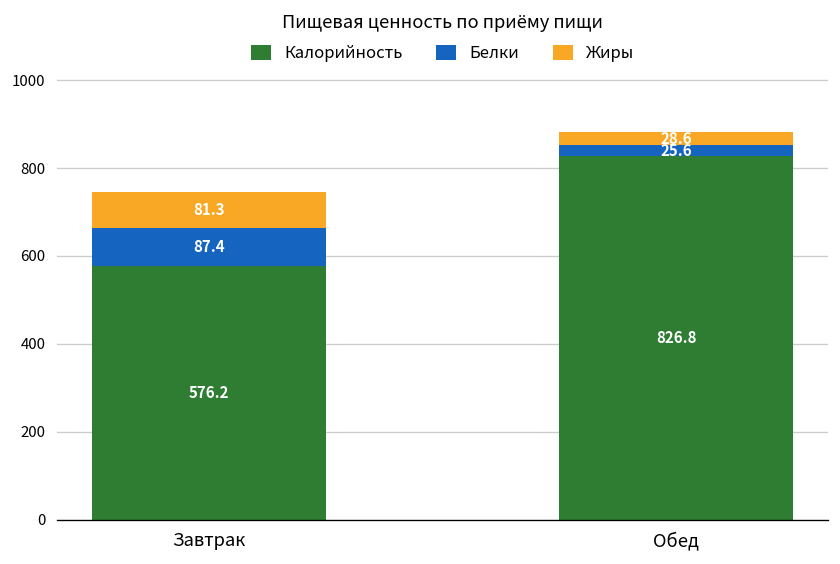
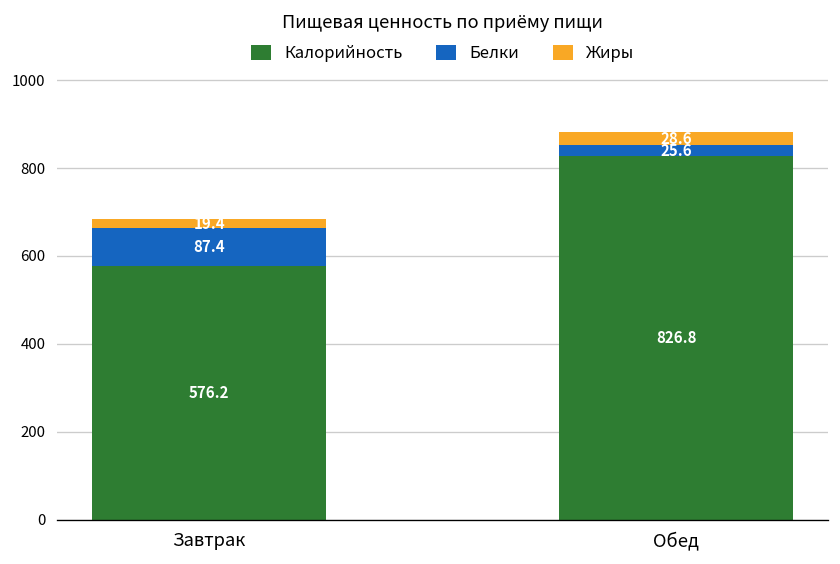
Жиры, Завтрак: 81.3 -> 19.4
